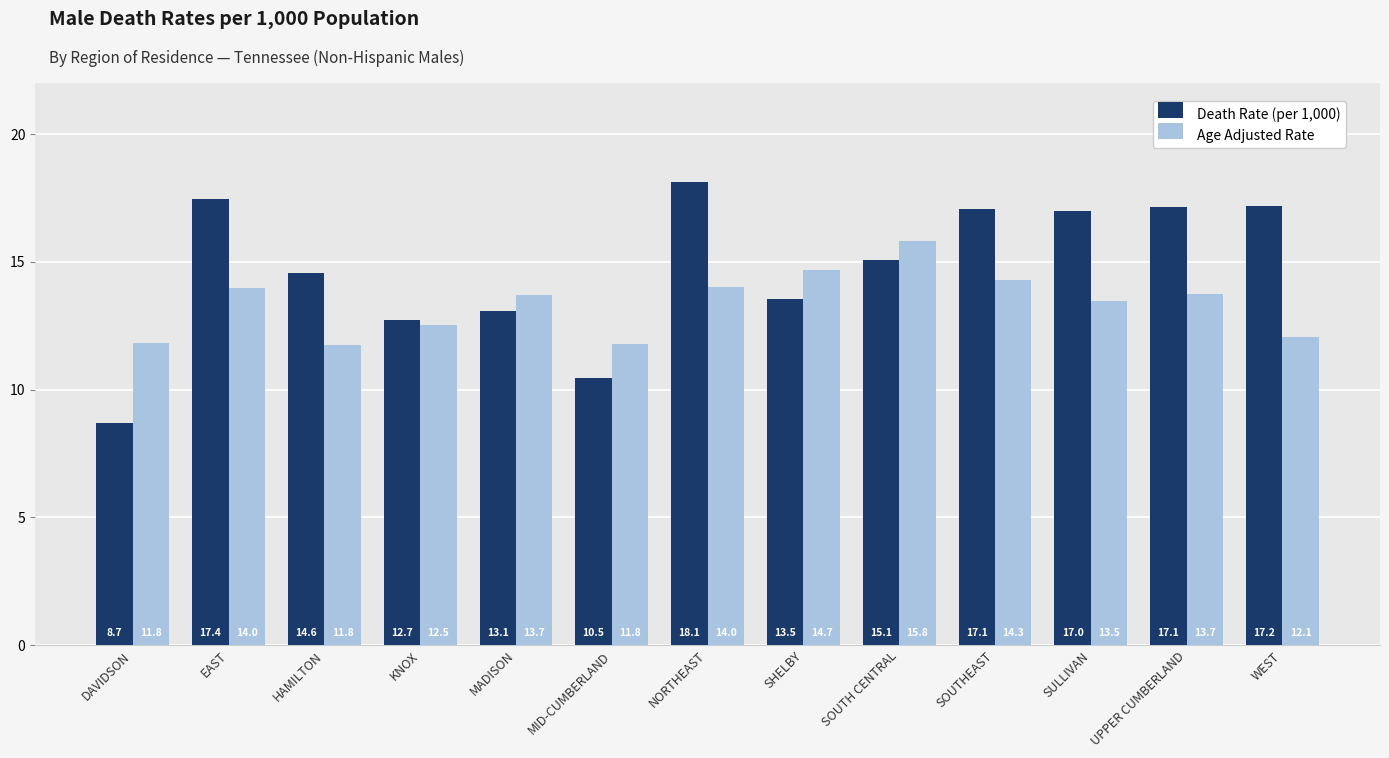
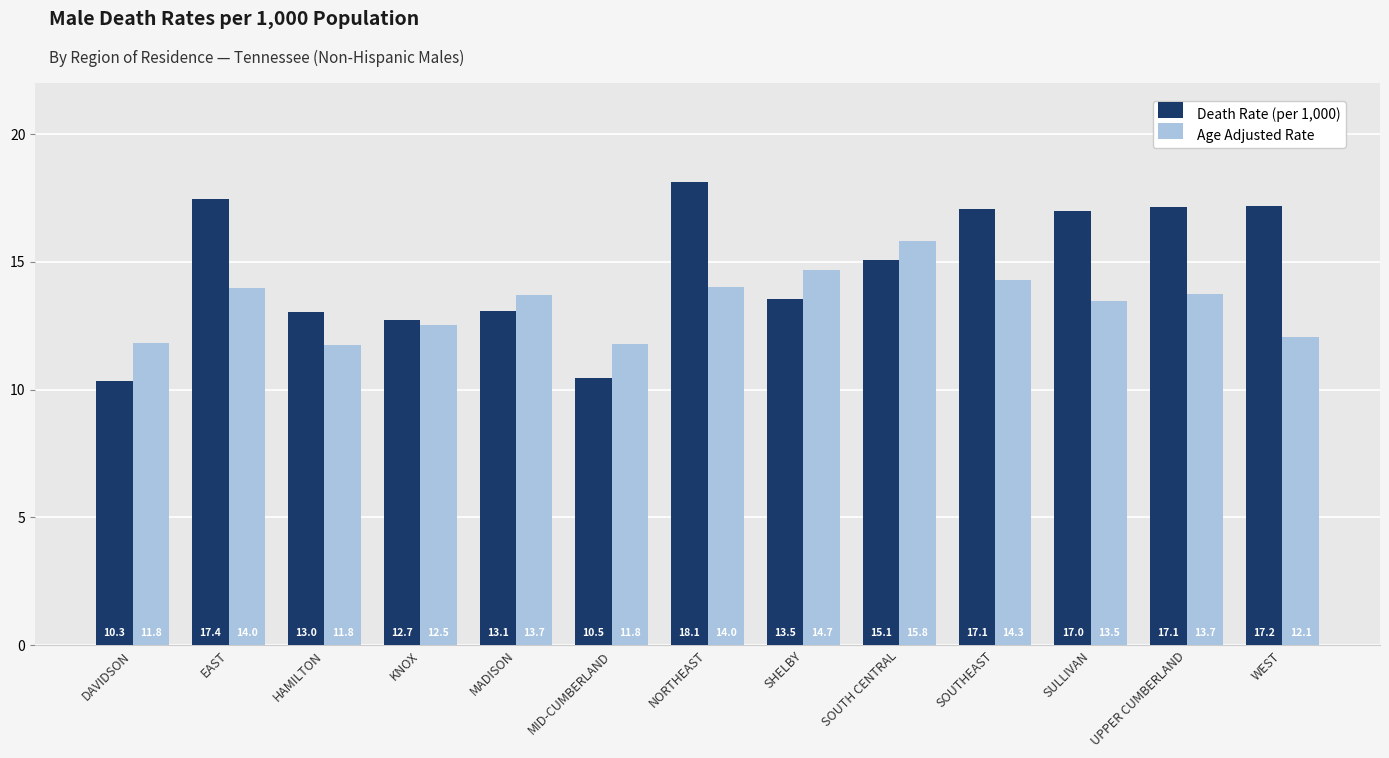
Death Rate (per 1,000), DAVIDSON: 8.7 -> 10.3
Death Rate (per 1,000), HAMILTON: 14.6 -> 13.0
